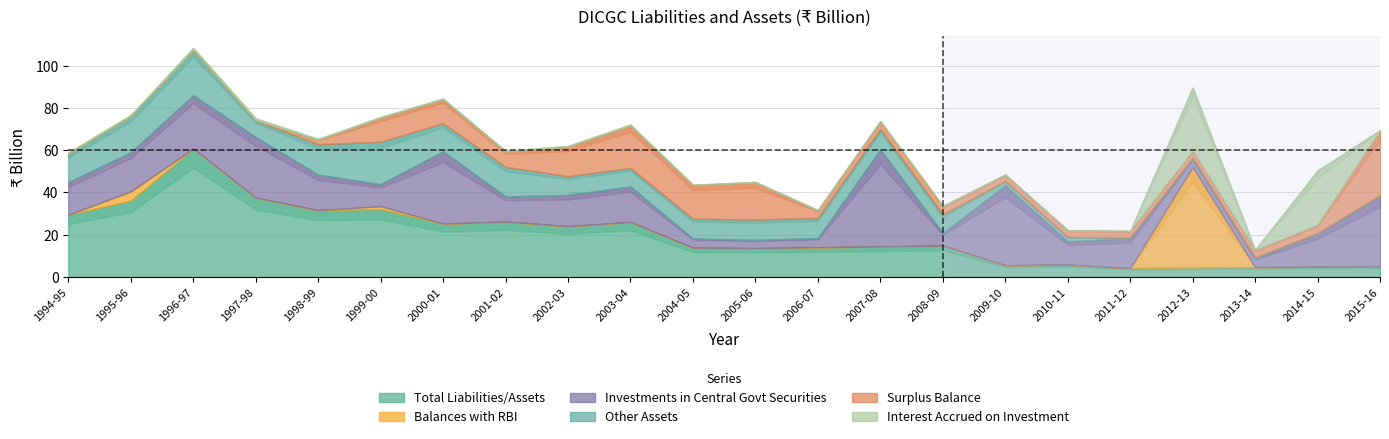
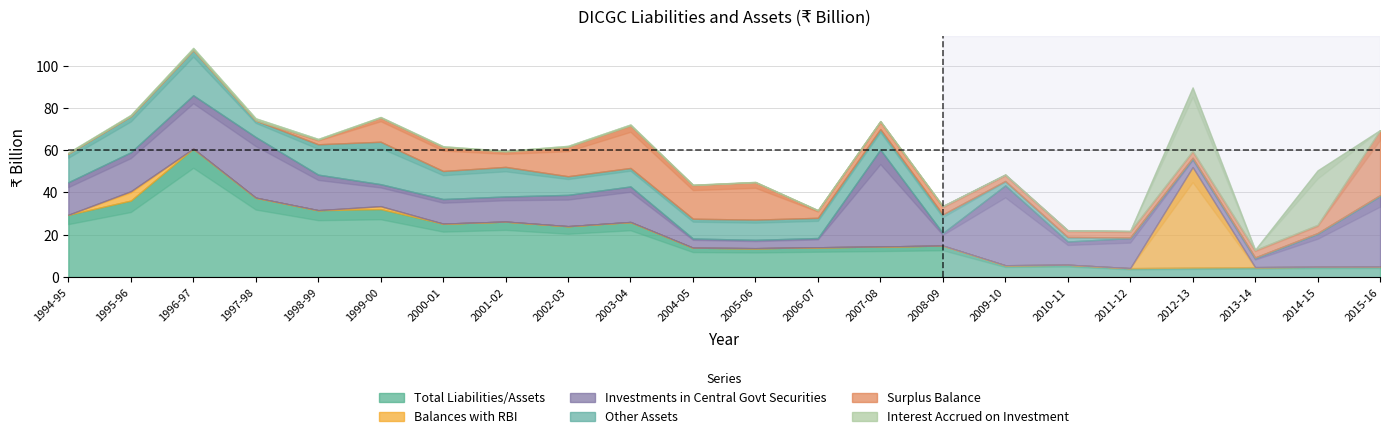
Investments in Central Govt Securities, 2000-01: 34 -> 12
